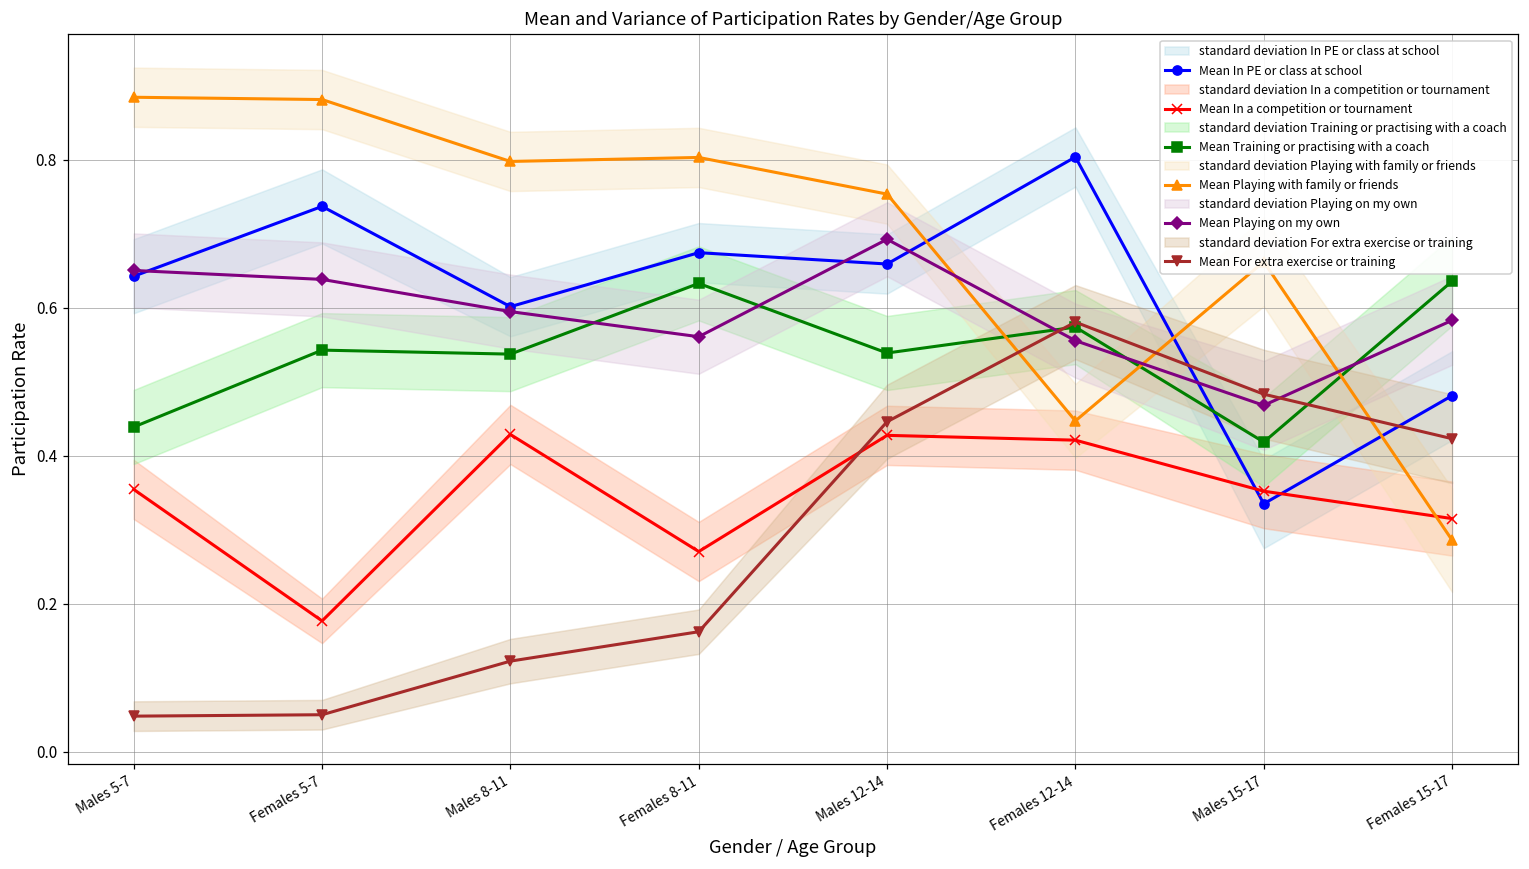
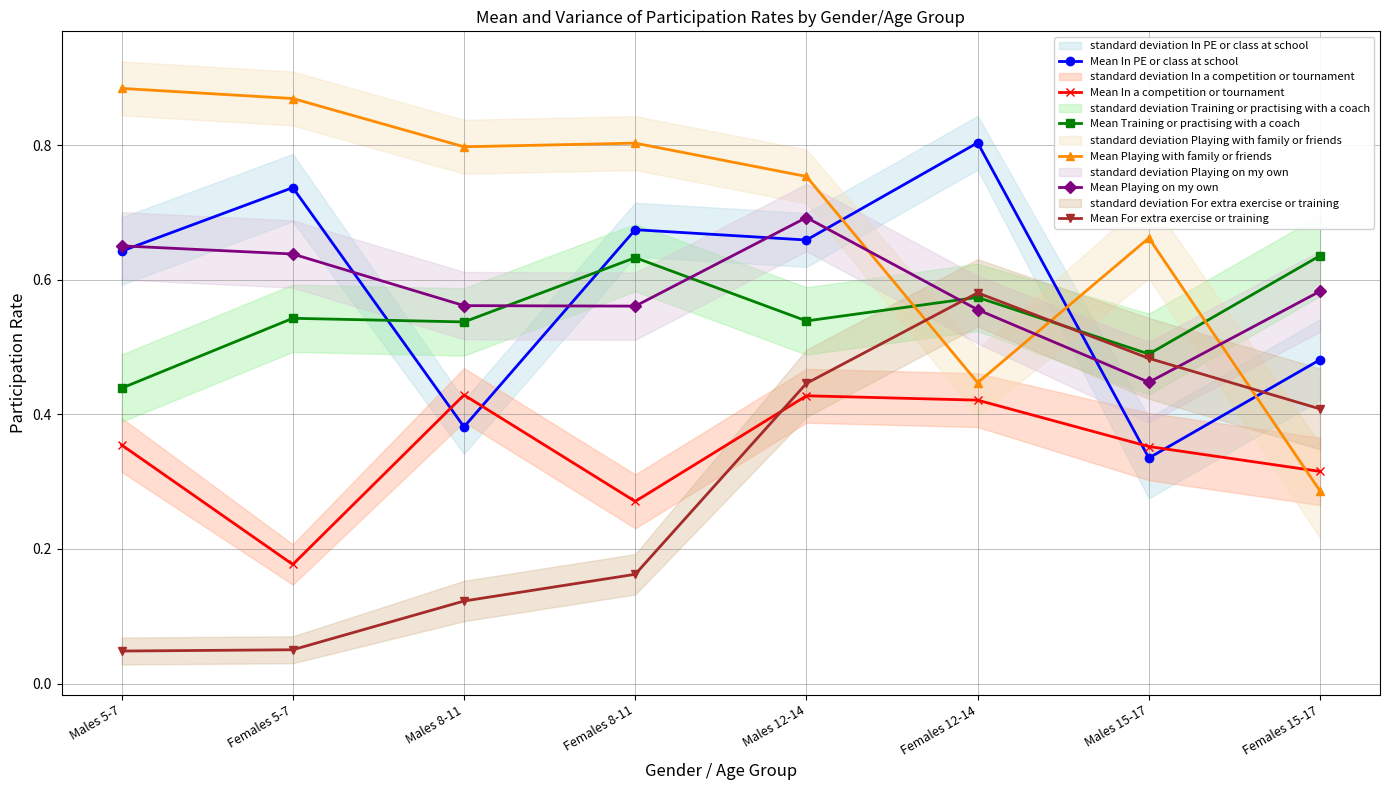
Mean Playing with family or friends, Females 5-7: 0.88 -> 0.87
Mean In PE or class at school, Males 8-11: 0.60 -> 0.38
Mean Playing on my own, Males 8-11: 0.59 -> 0.56
Mean Training or practising with a coach, Males 15-17: 0.42 -> 0.49
Mean Playing on my own, Males 15-17: 0.47 -> 0.45
Mean For extra exercise or training, Females 15-17: 0.42 -> 0.41
